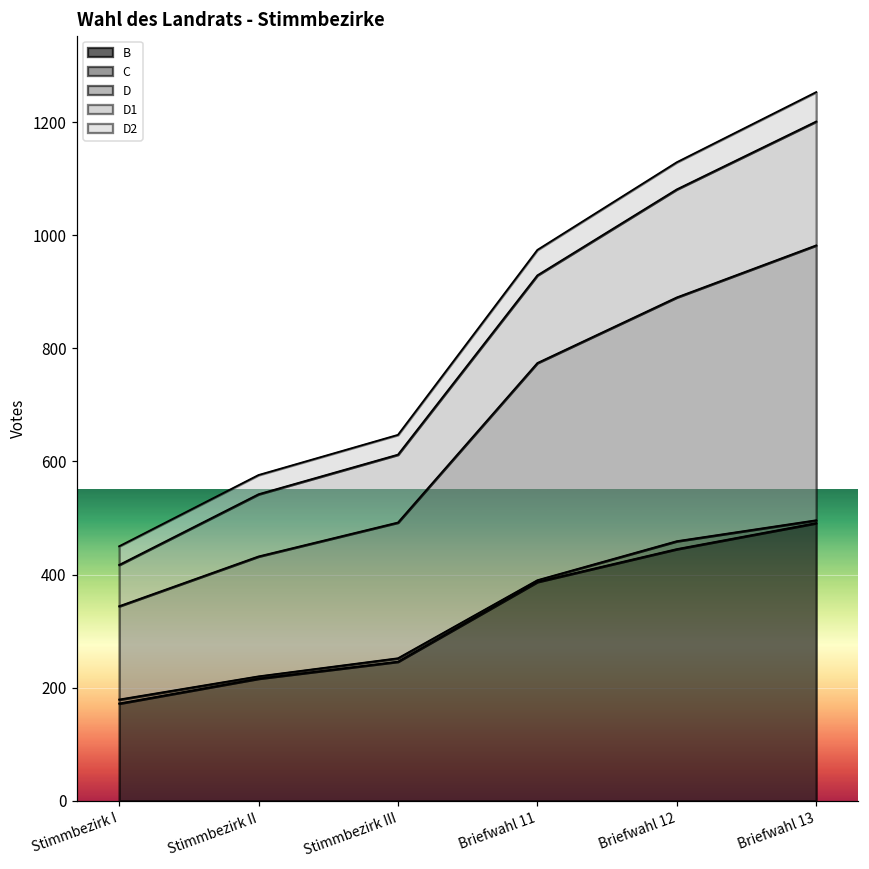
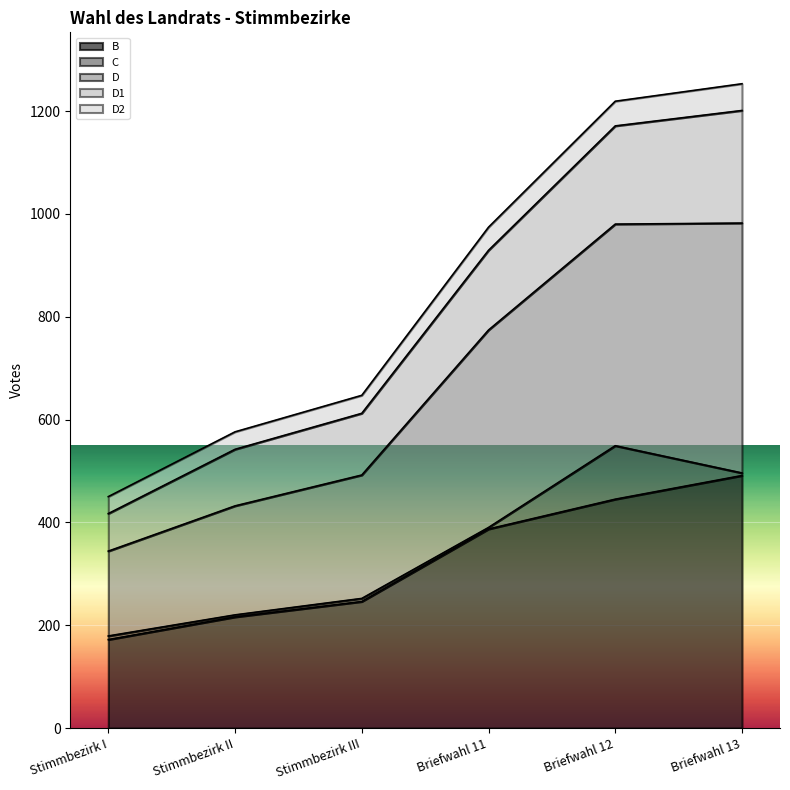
C, Briefwahl 12: 10 -> 100
